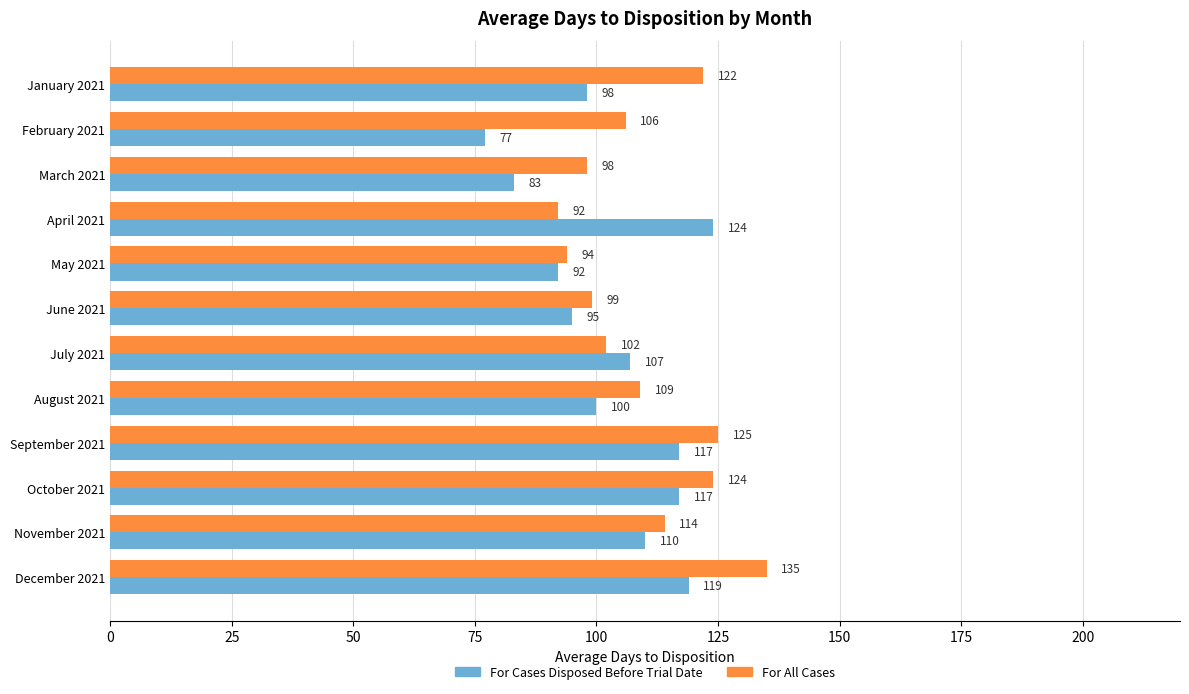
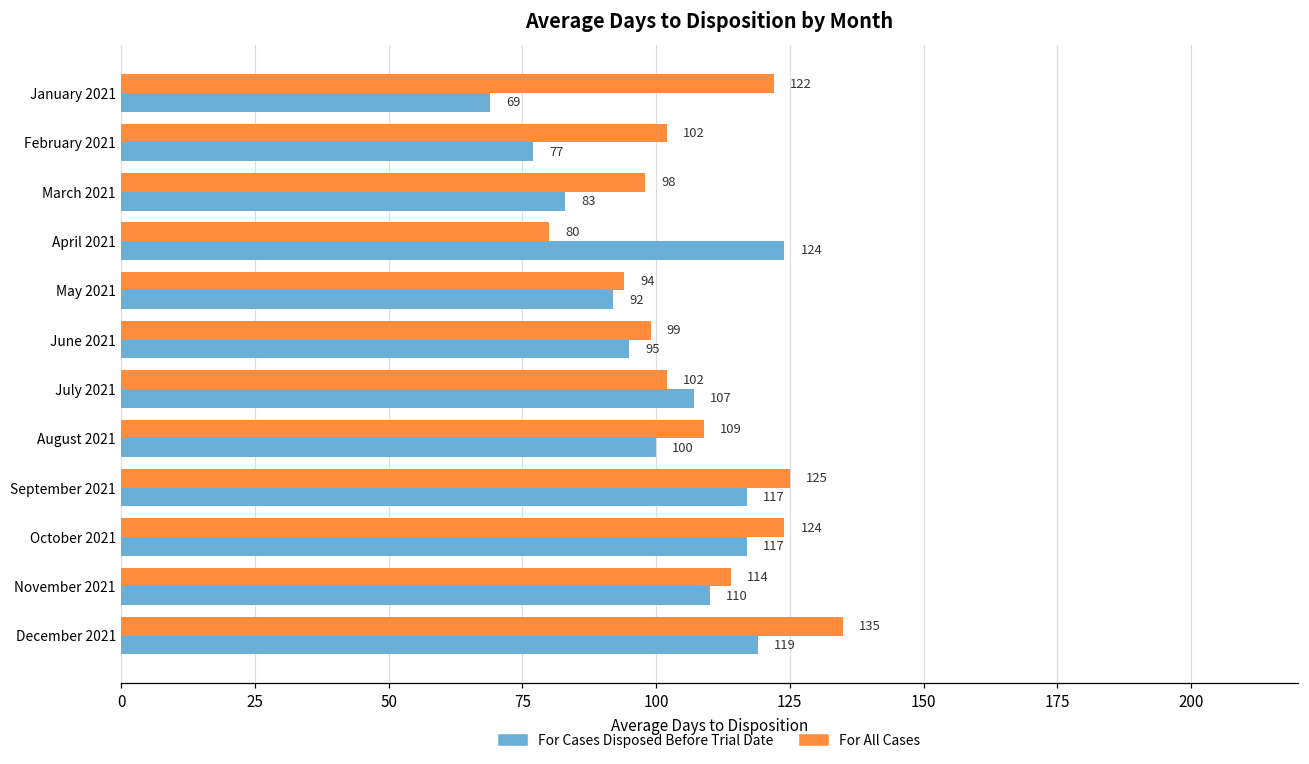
For Cases Disposed Before Trial Date, January 2021: 98 -> 69
For All Cases, February 2021: 106 -> 102
For All Cases, April 2021: 92 -> 80
